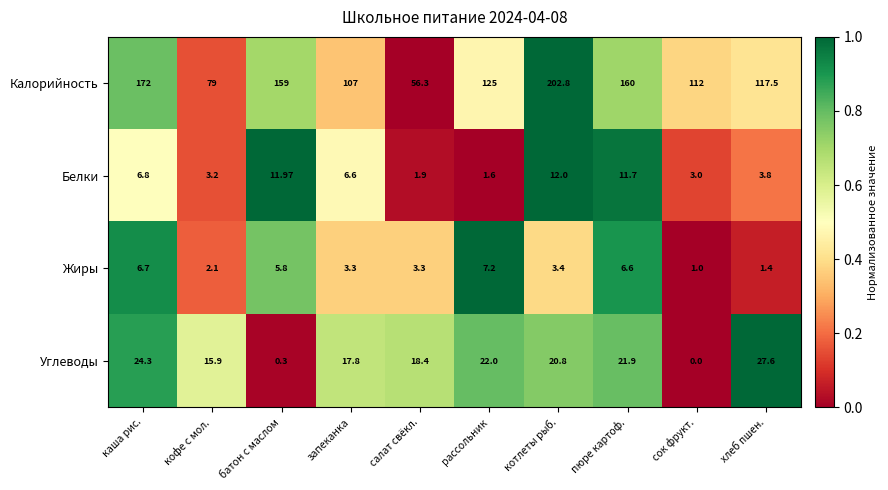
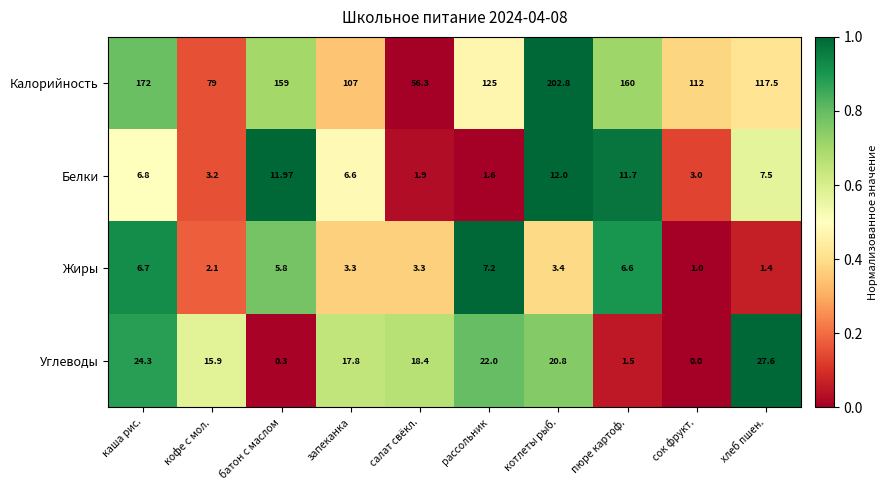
Белки, хлеб пшен.: 3.8 -> 7.5
Углеводы, пюре картоф.: 21.9 -> 1.5
